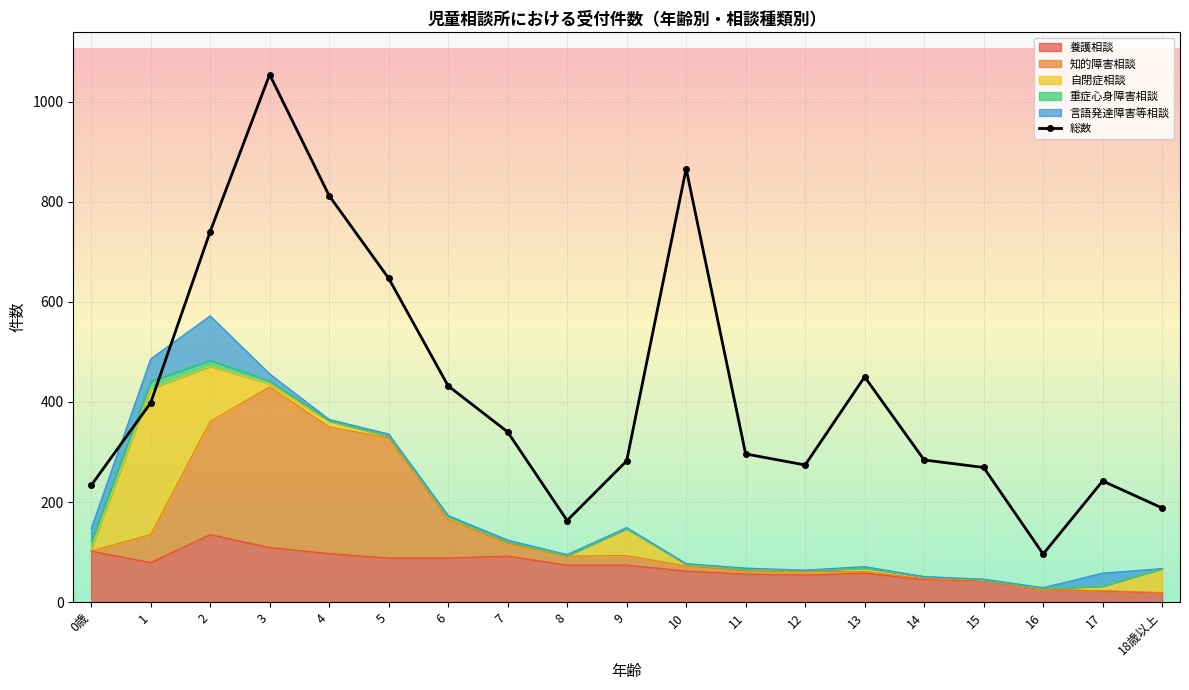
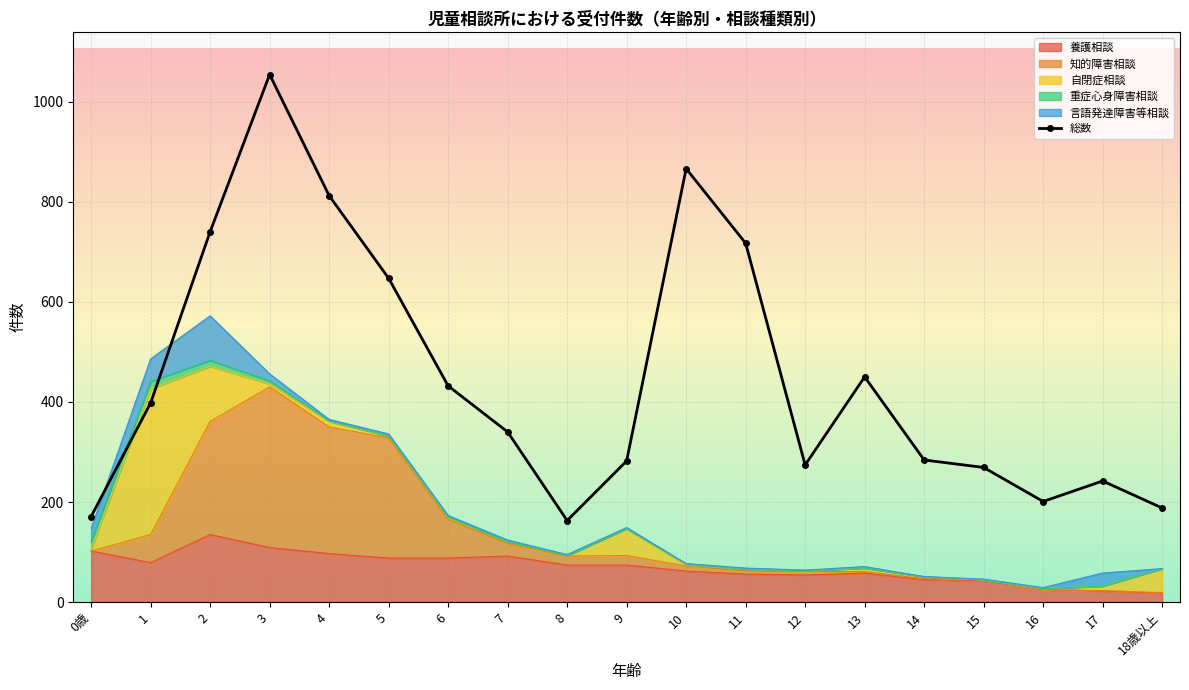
総数, 0歳: 230 -> 170
総数, 11: 300 -> 720
総数, 16: 100 -> 200
